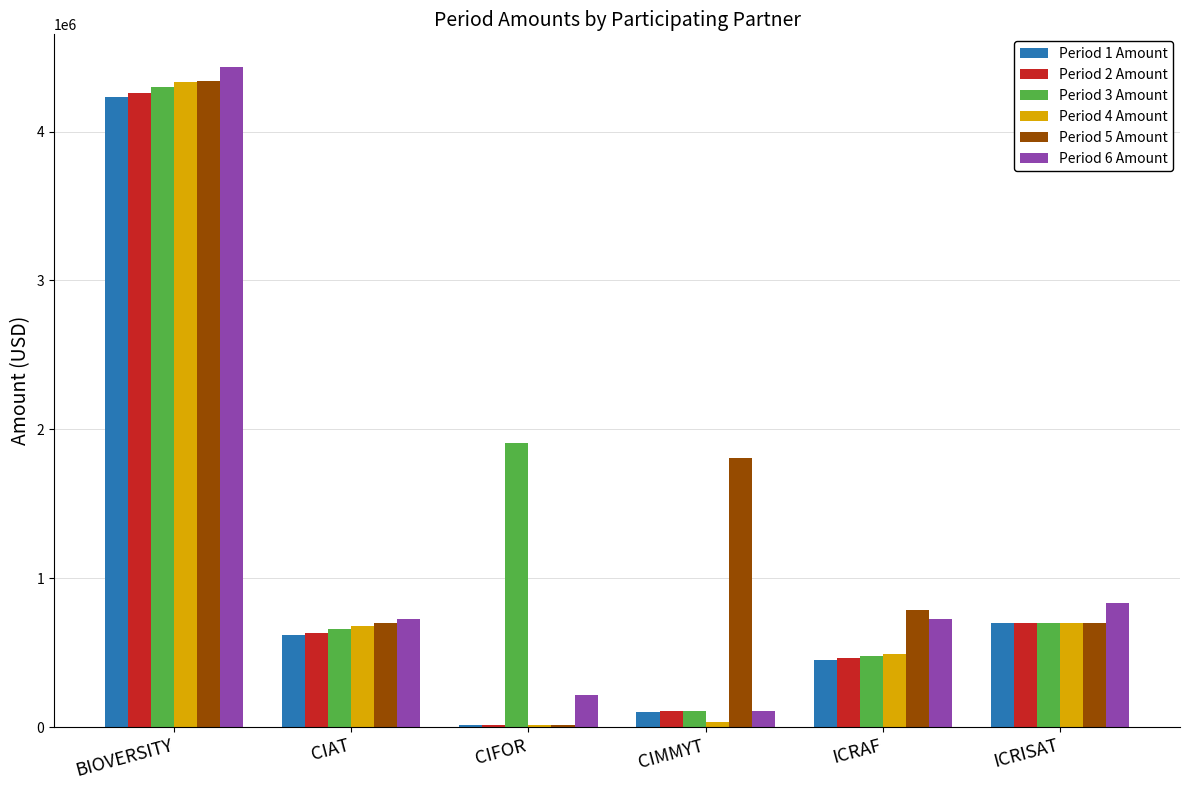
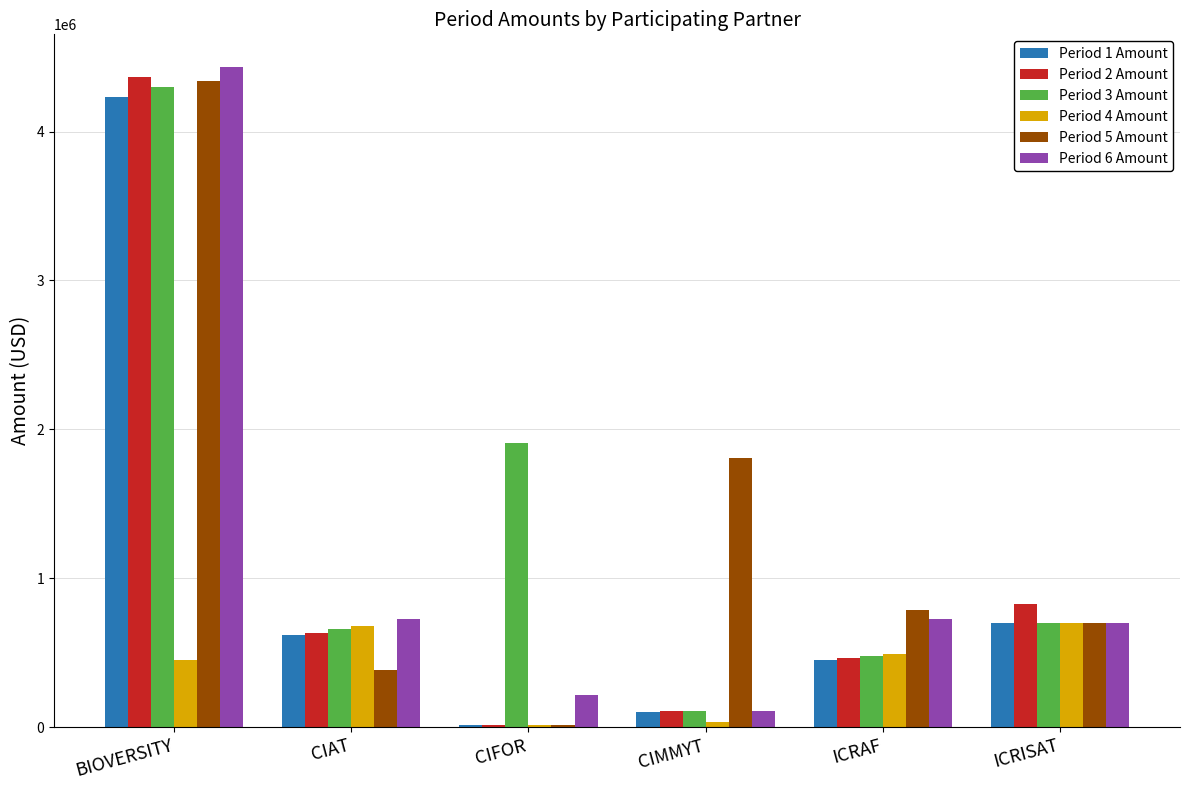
Period 2 Amount, BIOVERSITY: 4260000 -> 4360000
Period 4 Amount, BIOVERSITY: 4330000 -> 450000
Period 5 Amount, CIAT: 700000 -> 380000
Period 2 Amount, ICRISAT: 700000 -> 820000
Period 6 Amount, ICRISAT: 830000 -> 700000
